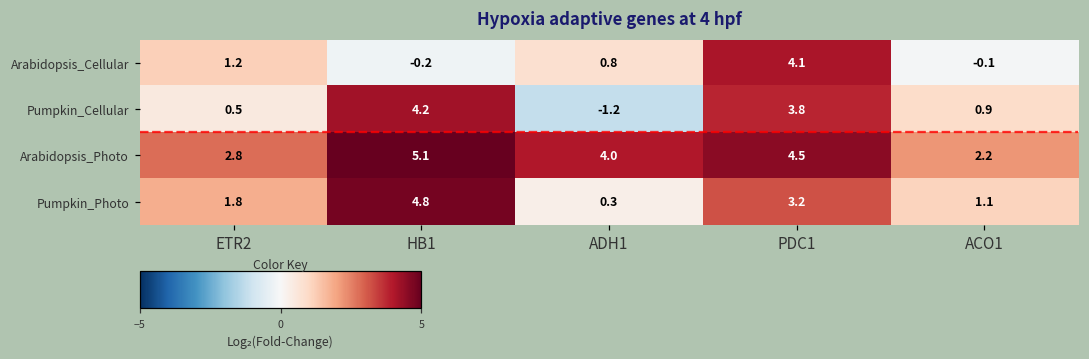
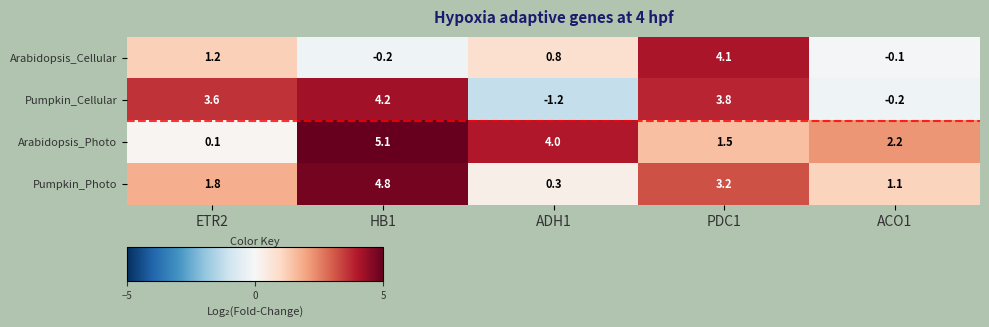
Pumpkin_Cellular, ETR2: 0.5 -> 3.6
Pumpkin_Cellular, ACO1: 0.9 -> -0.2
Arabidopsis_Photo, ETR2: 2.8 -> 0.1
Arabidopsis_Photo, PDC1: 4.5 -> 1.5
